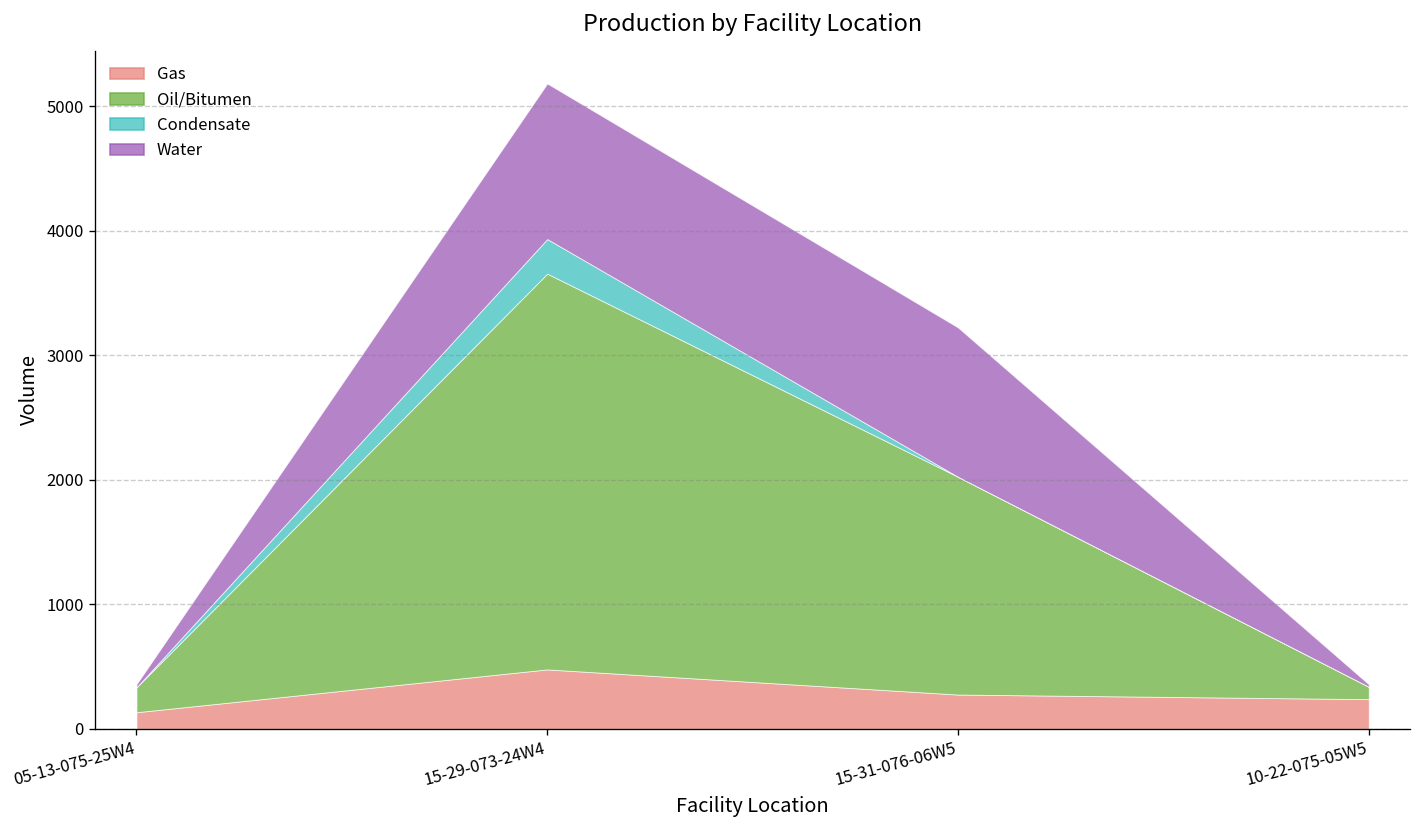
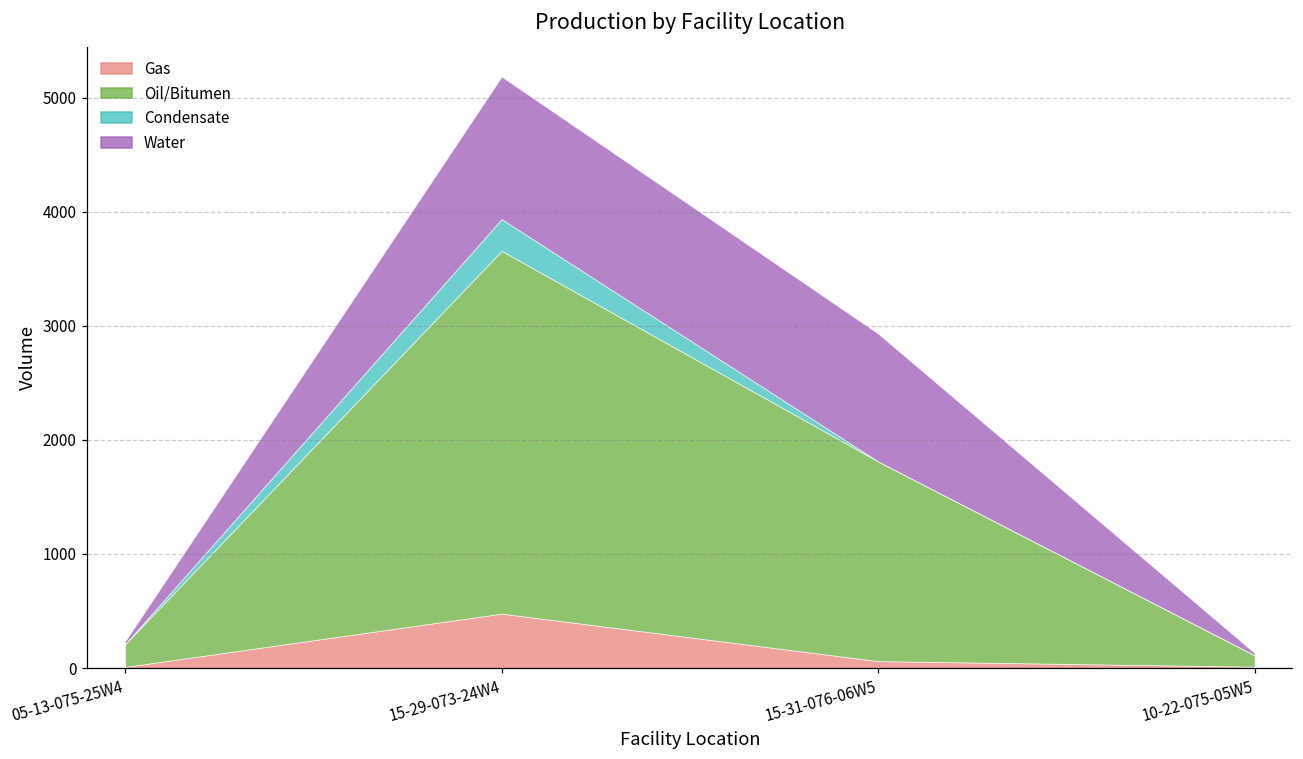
Gas, 05-13-075-25W4: 130 -> 10
Gas, 15-31-076-06W5: 280 -> 60
Water, 15-31-076-06W5: 1200 -> 1120
Gas, 10-22-075-05W5: 240 -> 10
